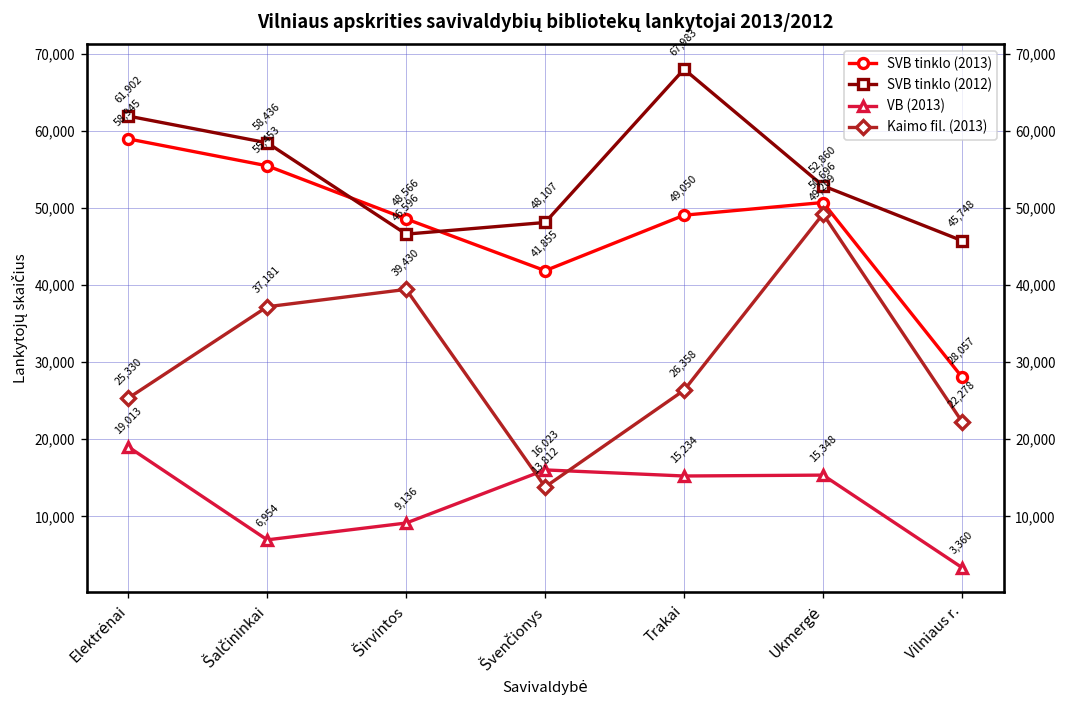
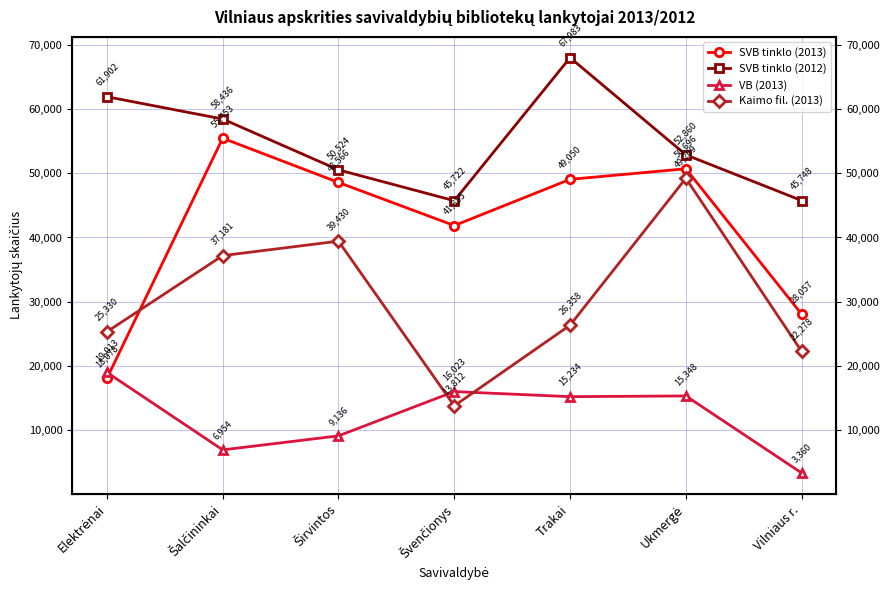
SVB tinklo (2013), Elektrėnai: 58,945 -> 18,078
SVB tinklo (2012), Širvintos: 46,596 -> 50,524
SVB tinklo (2012), Švenčionys: 48,107 -> 45,722
